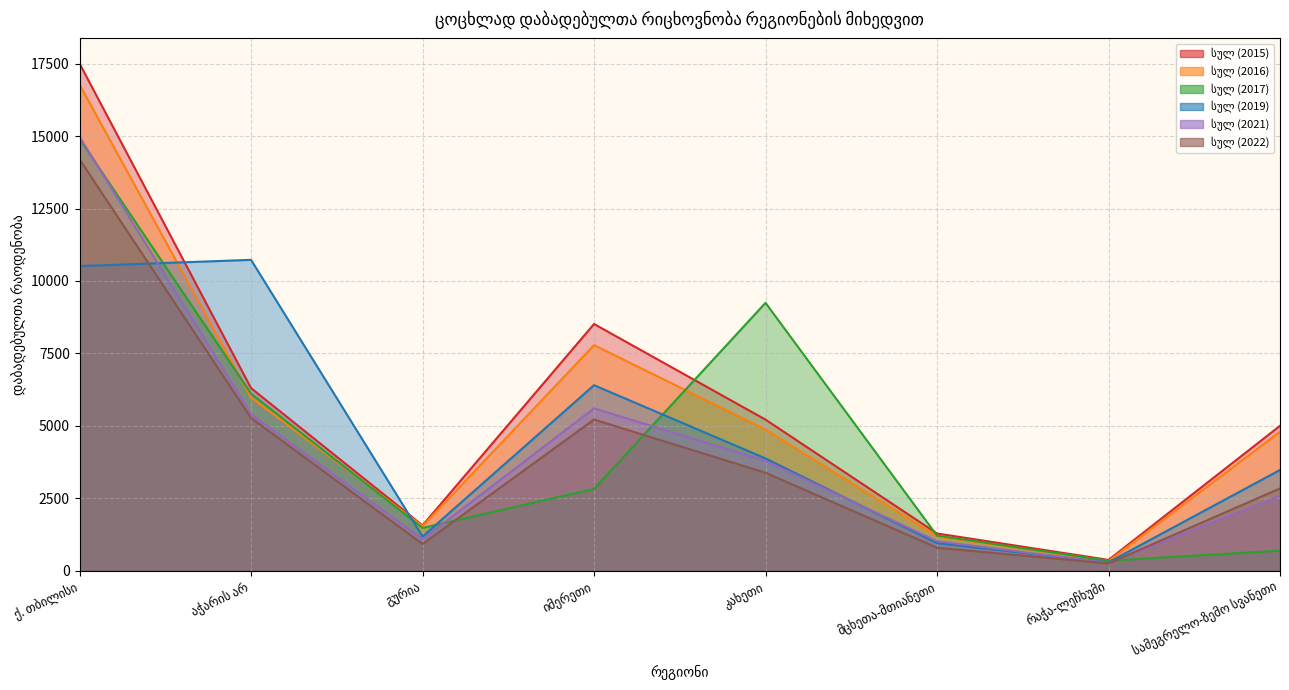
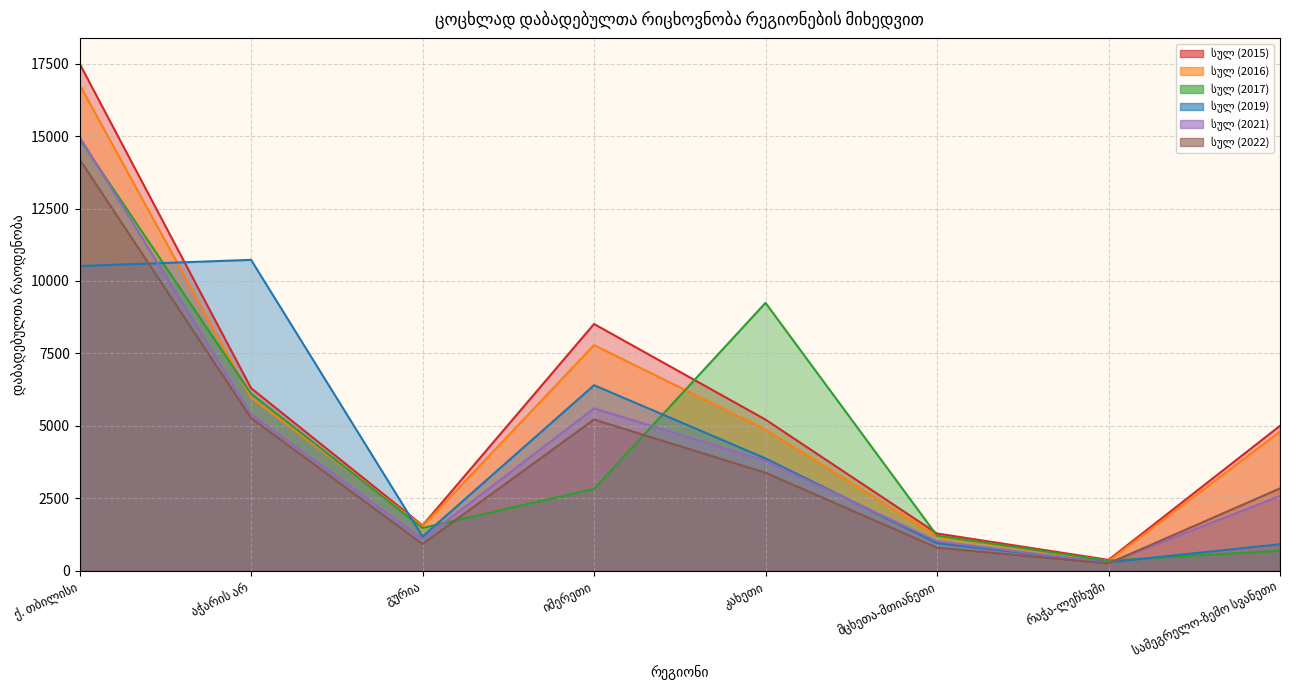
სულ (2019), სამეგრელო-ზემო სვანეთი: 3500 -> 900
